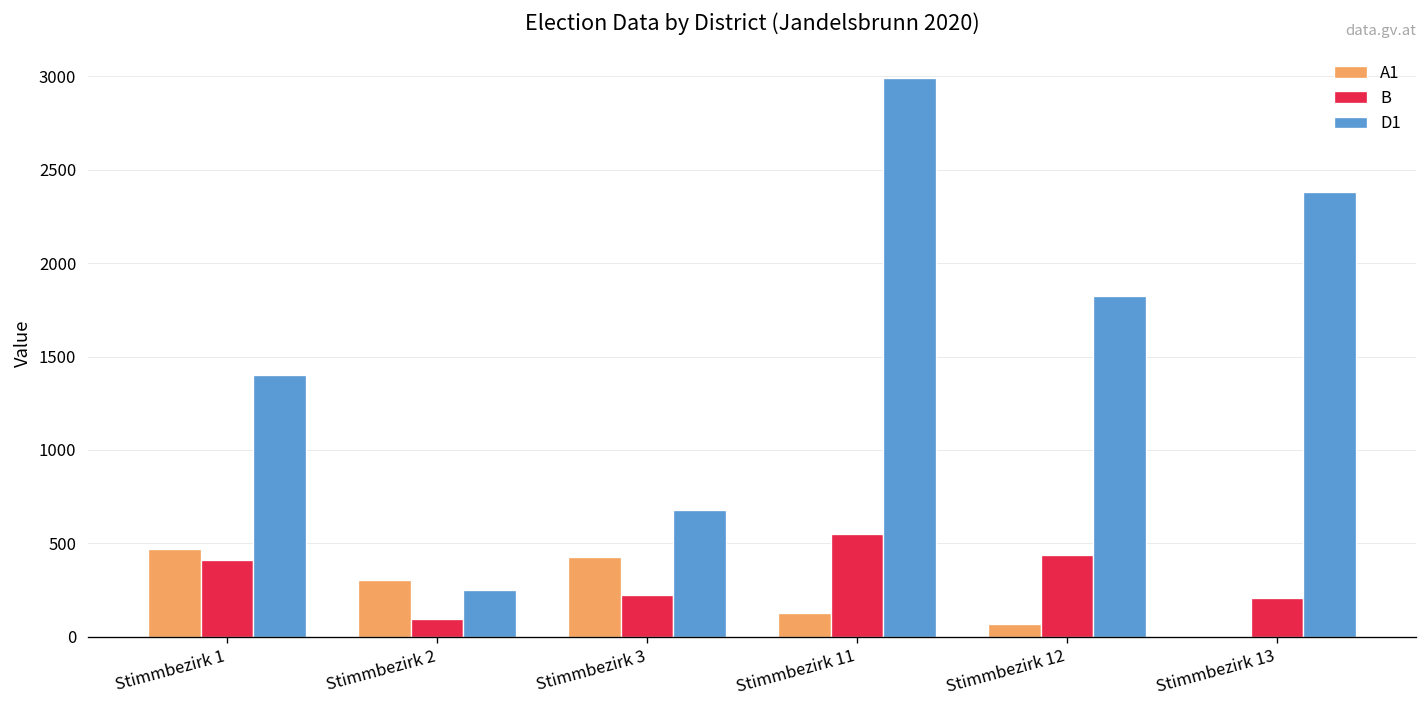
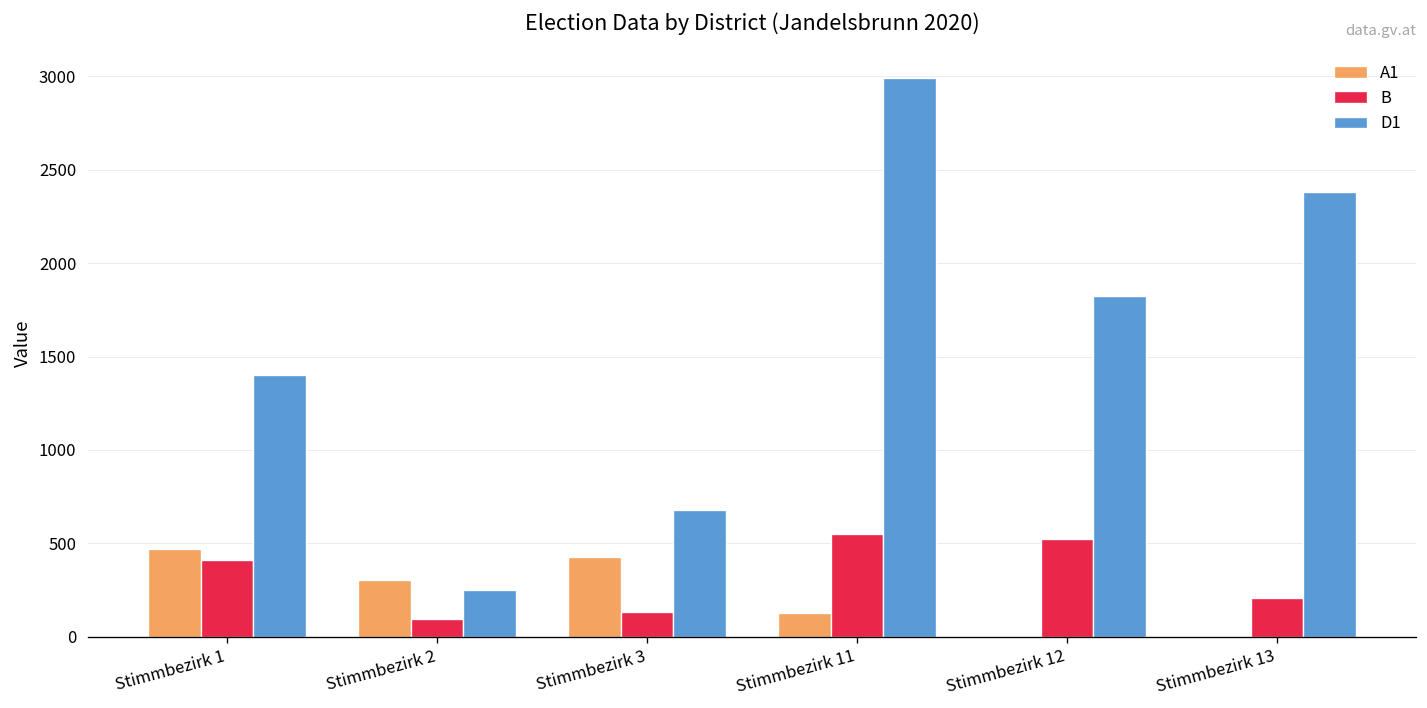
B, Stimmbezirk 3: 220 -> 130
A1, Stimmbezirk 12: 70 -> 0
B, Stimmbezirk 12: 440 -> 520
